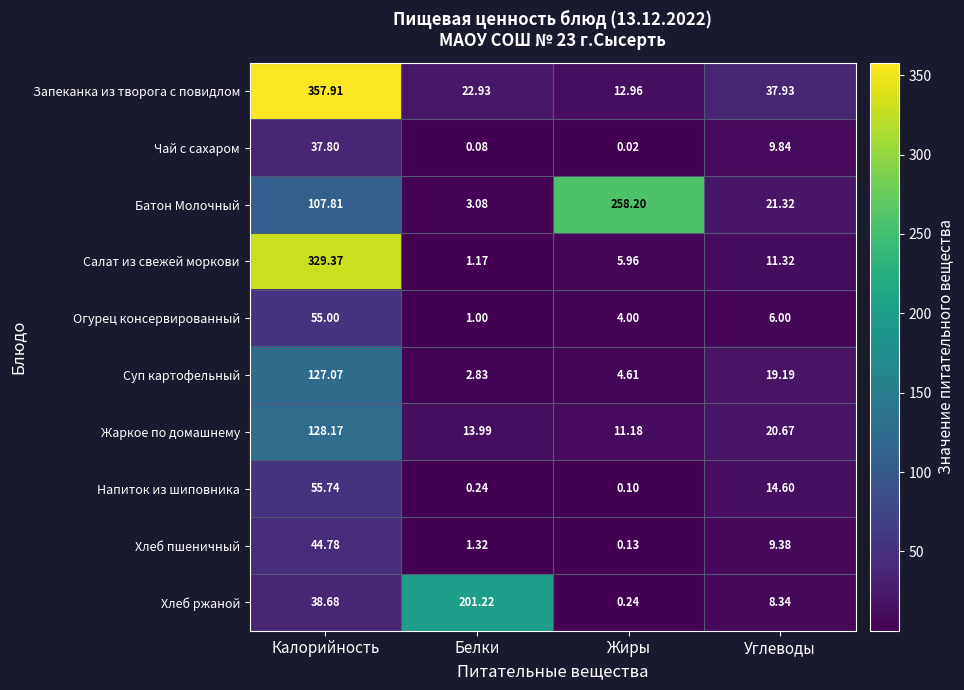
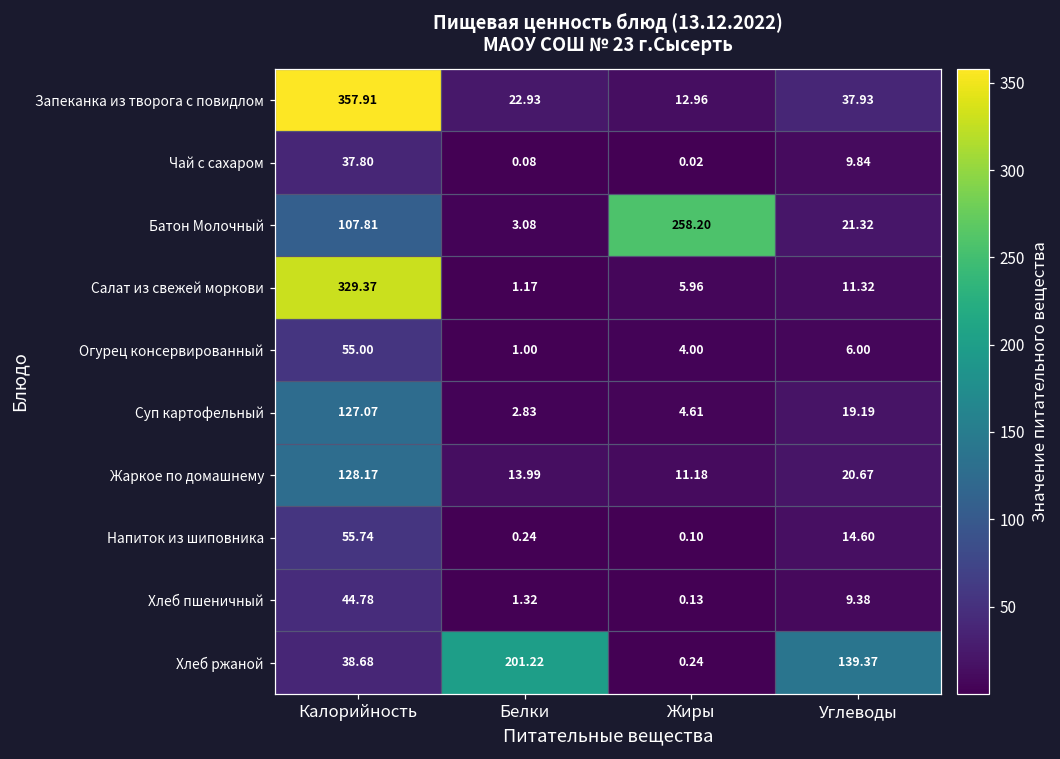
Хлеб ржаной, Углеводы: 8.34 -> 139.37
